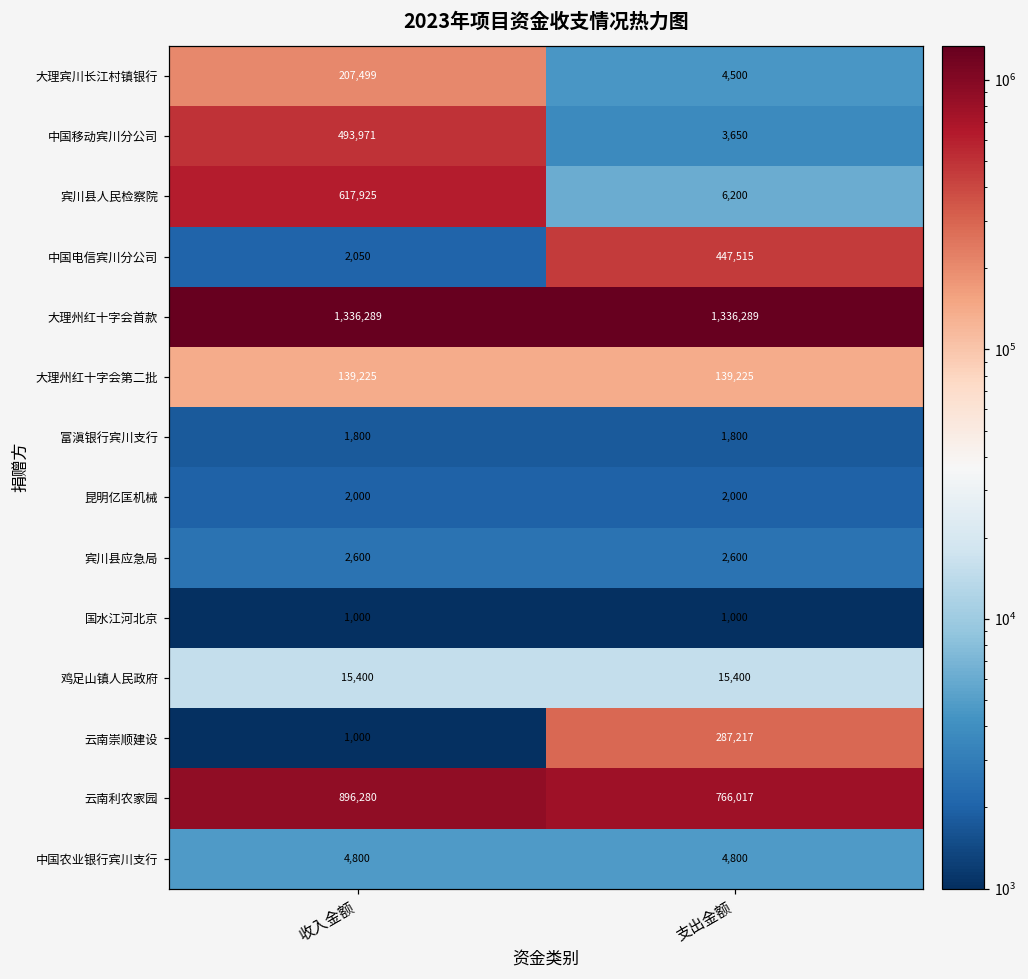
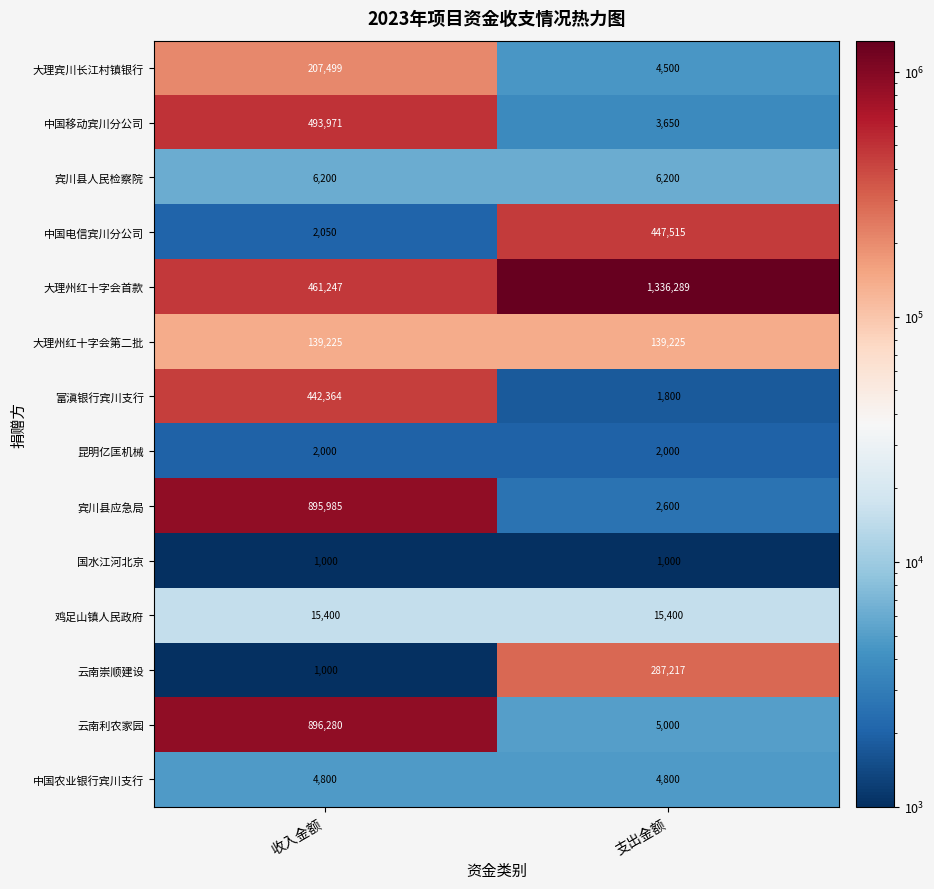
宾川县人民检察院, 收入金额: 617,925 -> 6,200
大理州红十字会首款, 收入金额: 1,336,289 -> 461,247
富滇银行宾川支行, 收入金额: 1,800 -> 442,364
宾川县应急局, 收入金额: 2,600 -> 895,985
云南利农家园, 支出金额: 766,017 -> 5,000
